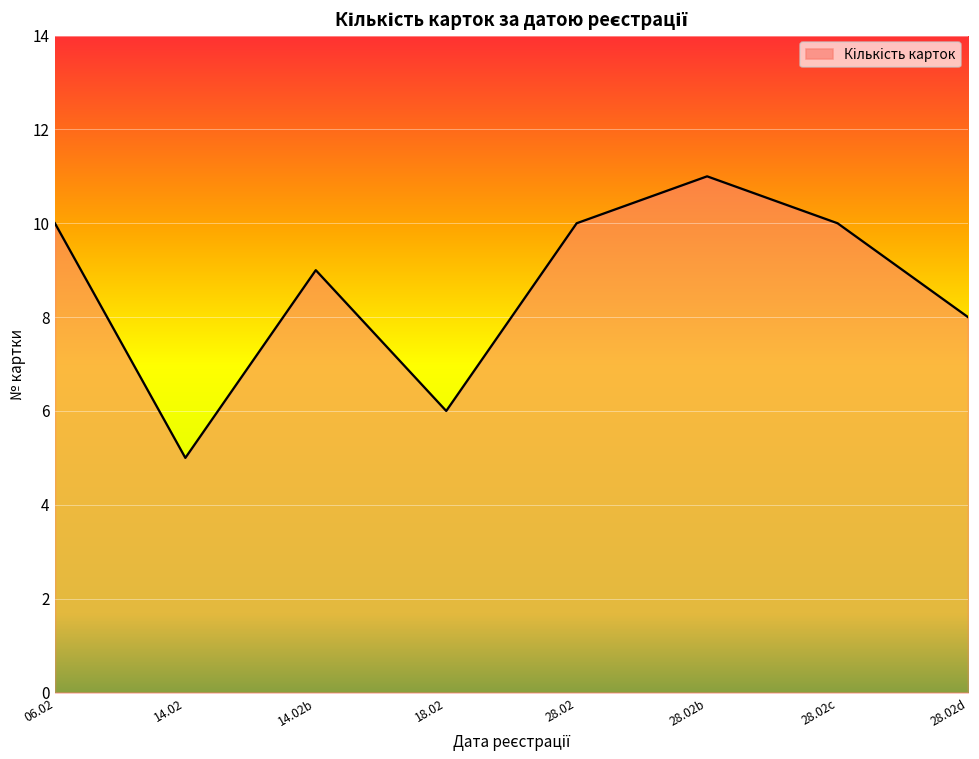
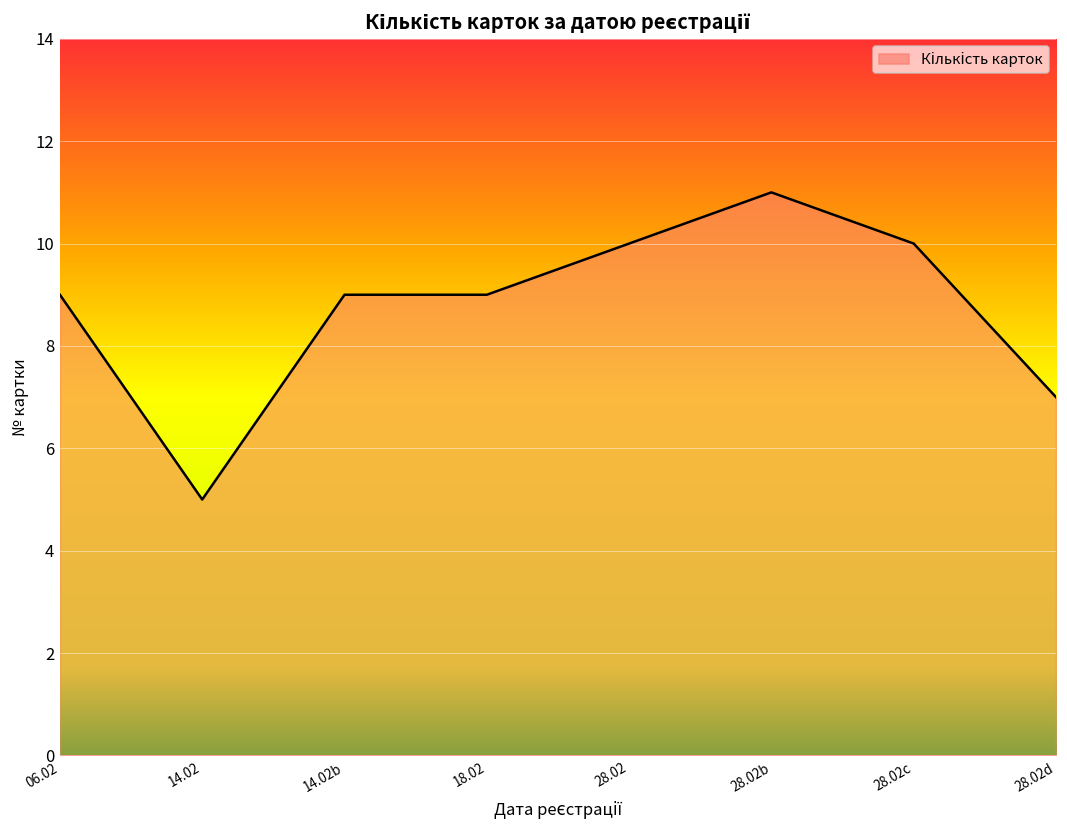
06.02: 10 -> 9
18.02: 6 -> 9
28.02d: 8 -> 7
